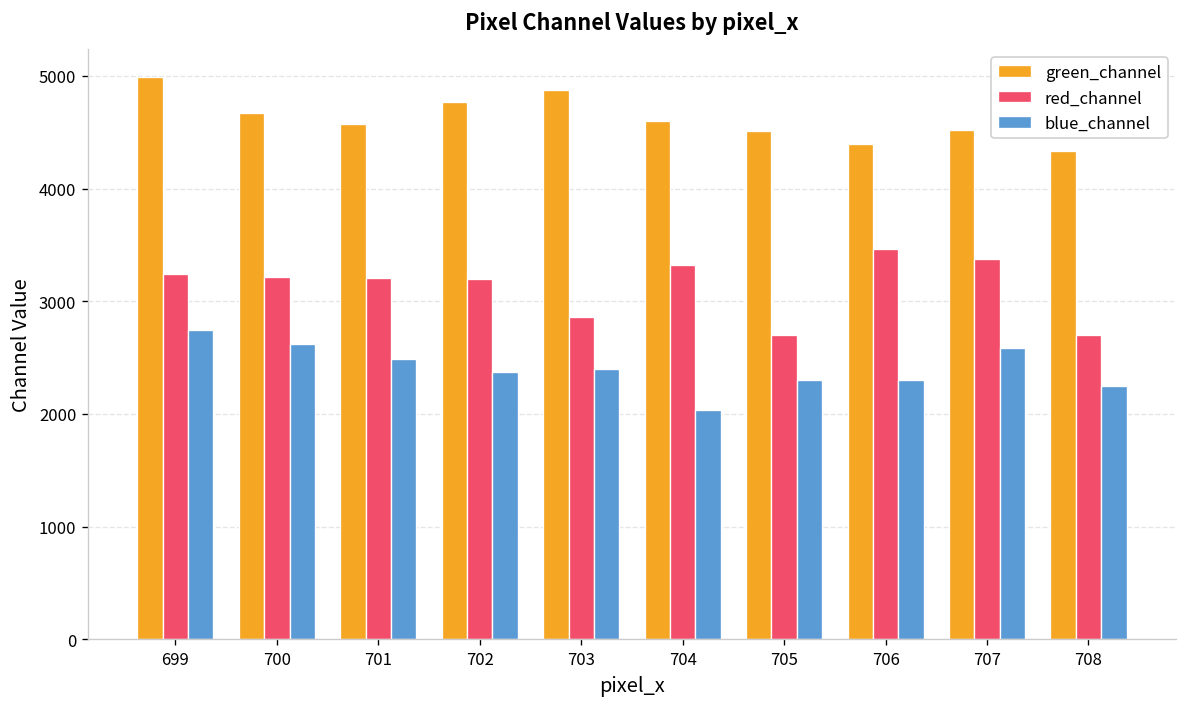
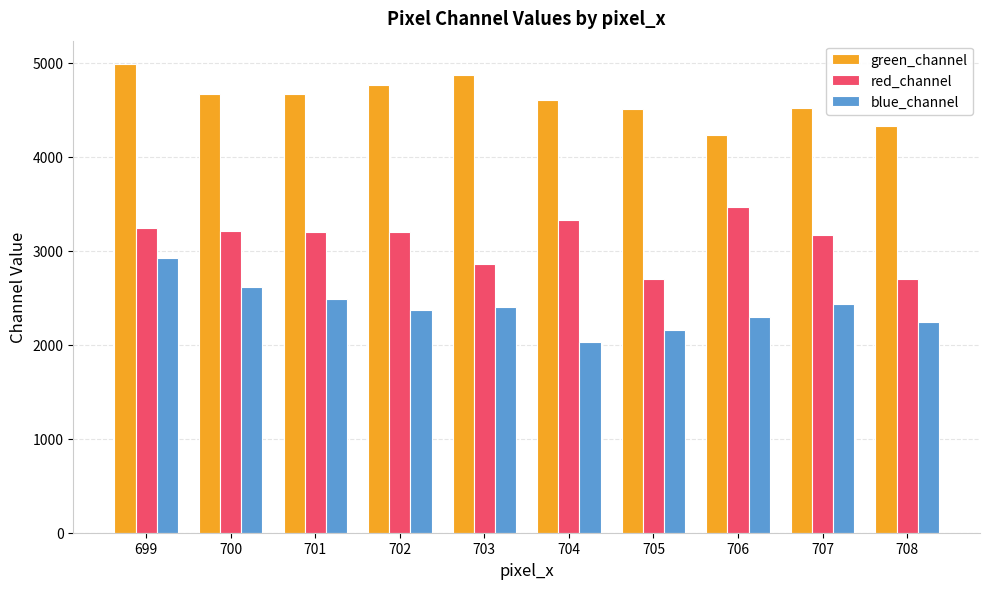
blue_channel, 699: 2700 -> 2900
green_channel, 701: 4600 -> 4700
blue_channel, 705: 2300 -> 2200
green_channel, 706: 4400 -> 4200
red_channel, 707: 3400 -> 3200
blue_channel, 707: 2600 -> 2400
